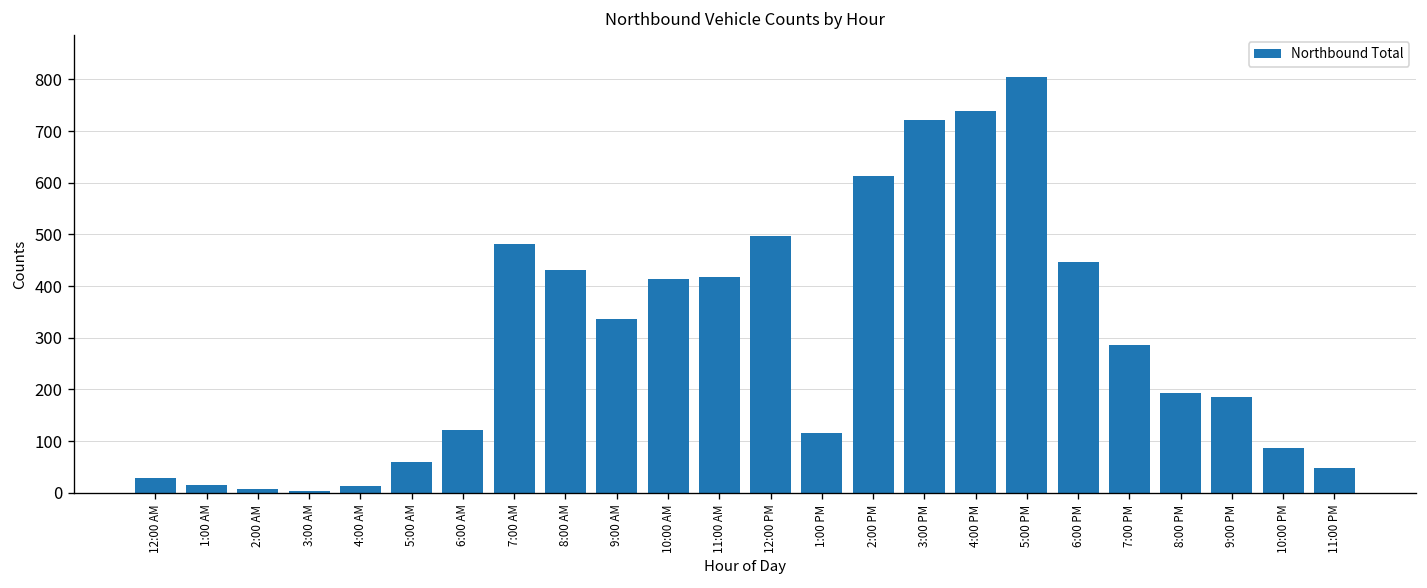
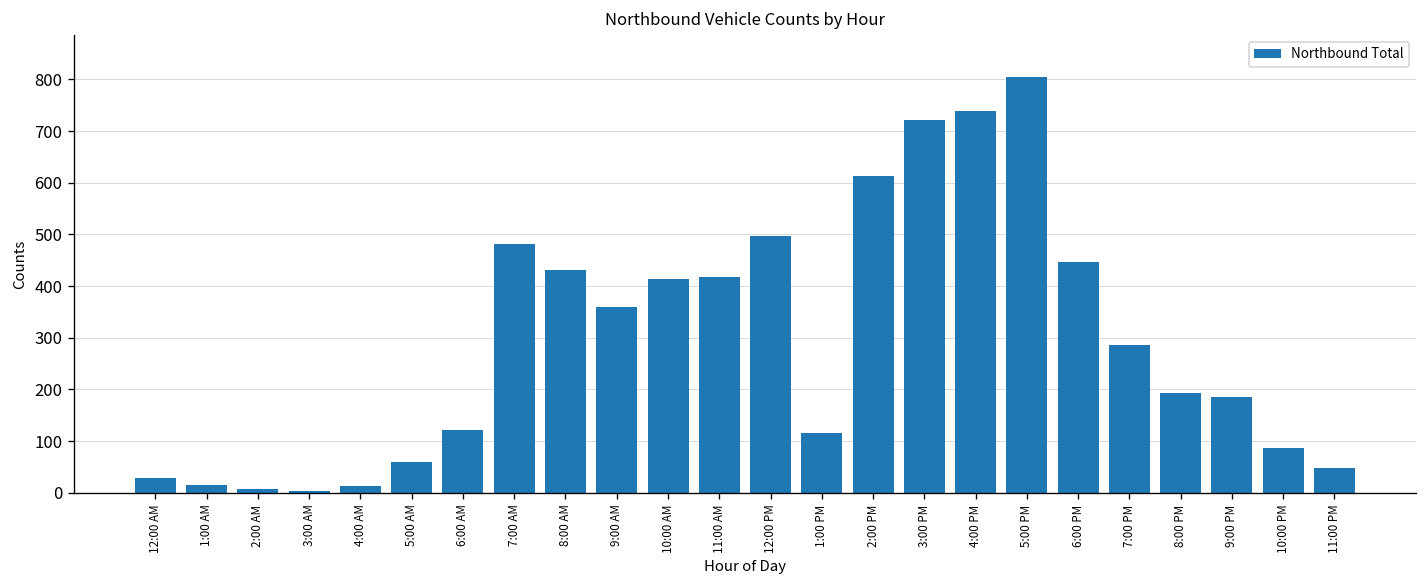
9:00 AM: 340 -> 360
